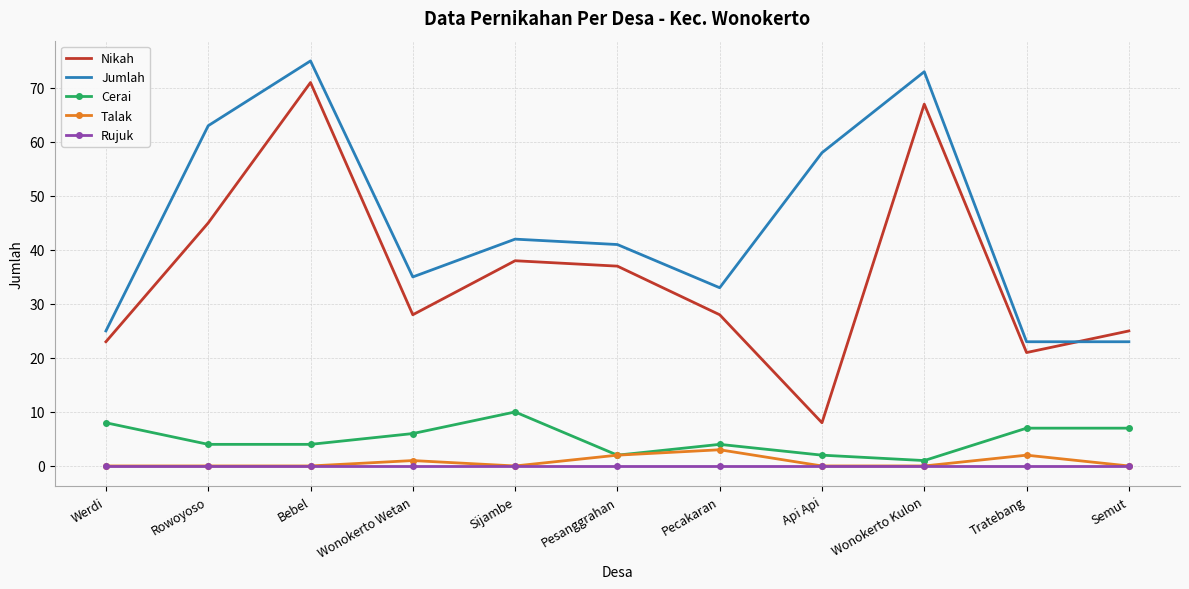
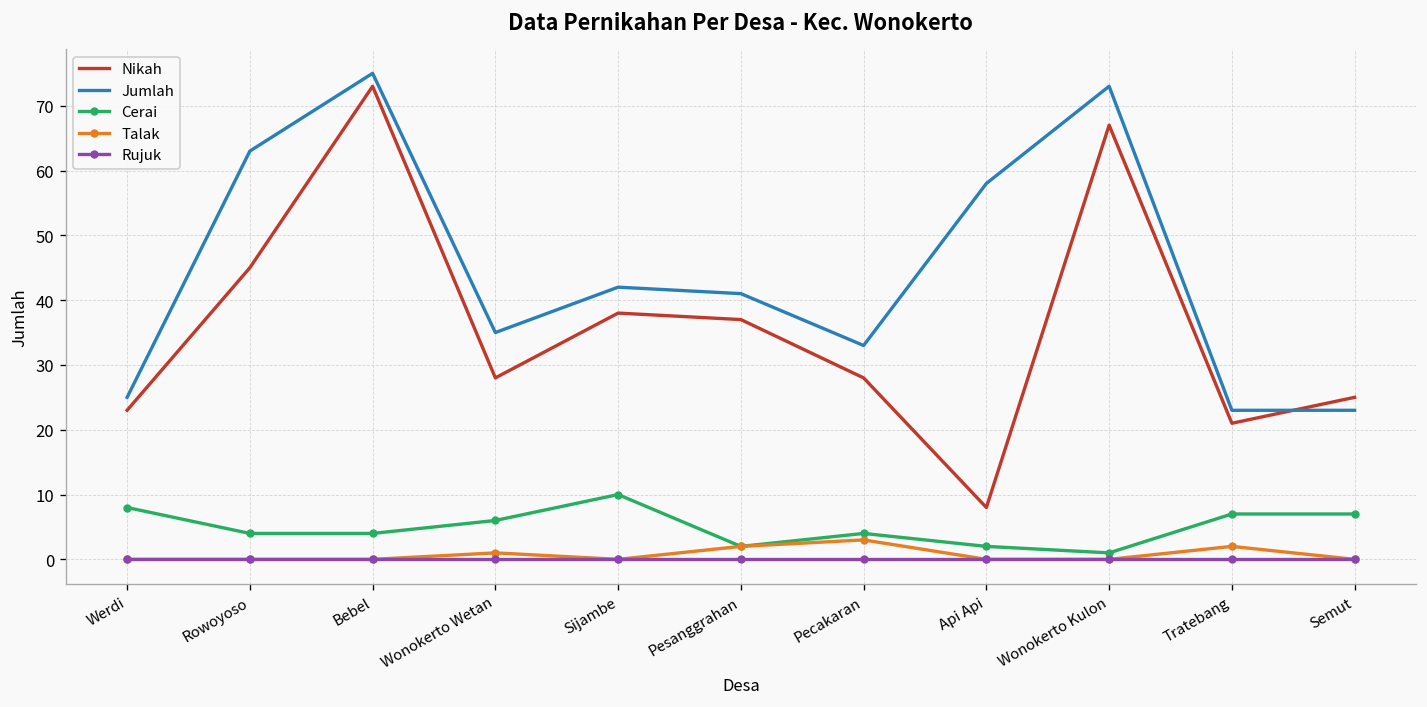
Nikah, Bebel: 71 -> 73
